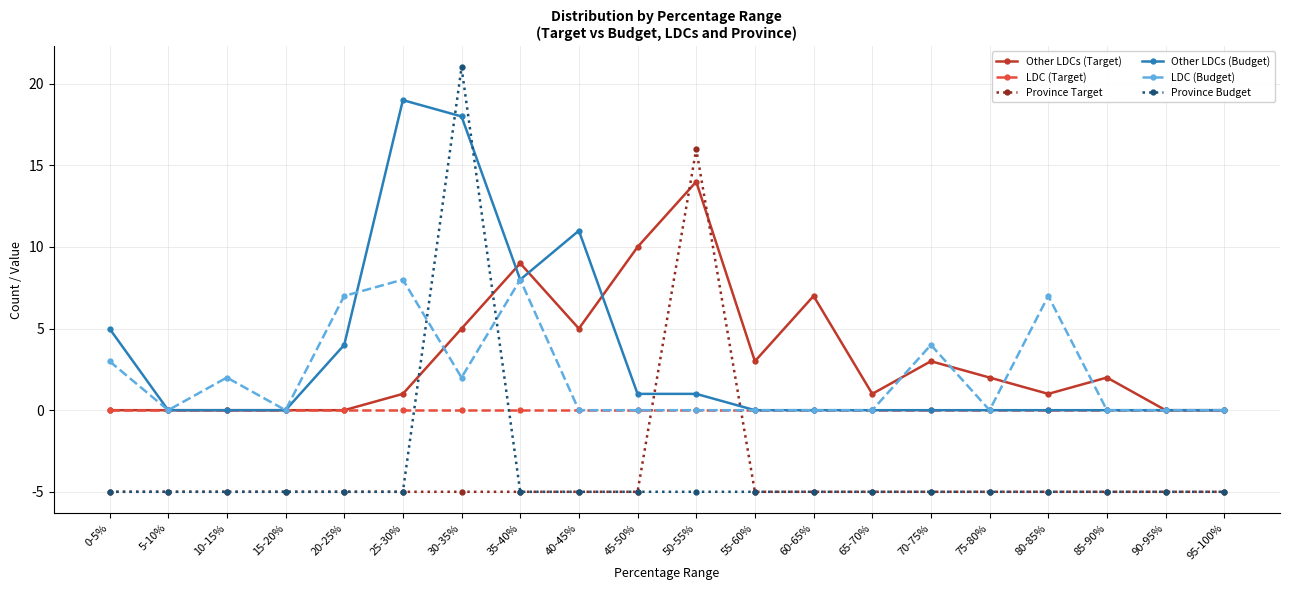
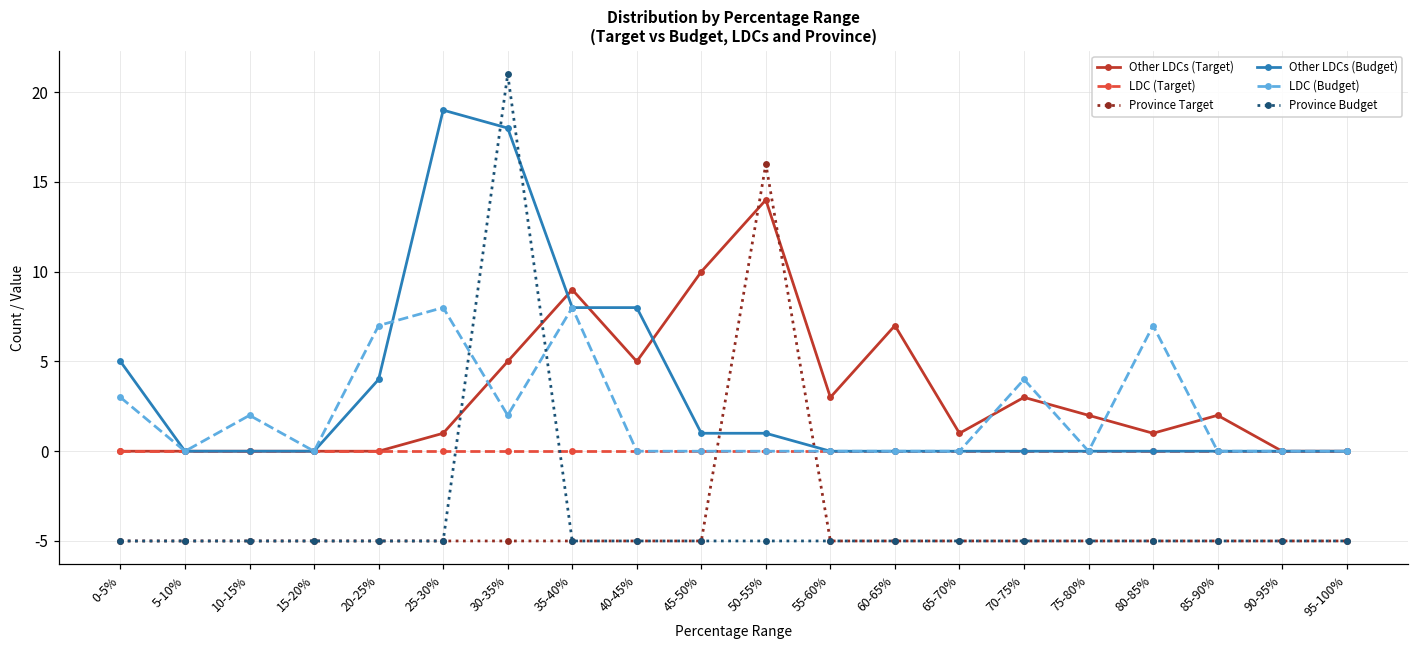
Other LDCs (Budget), 40-45%: 11 -> 8
